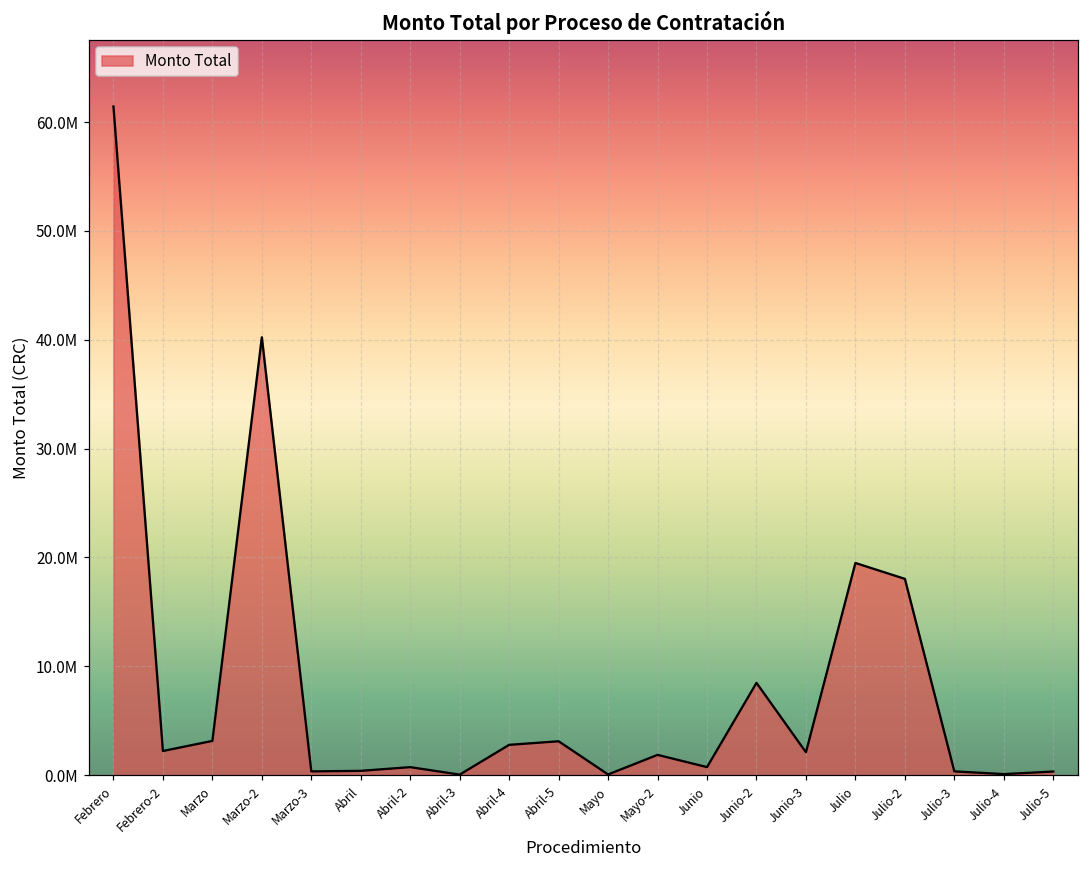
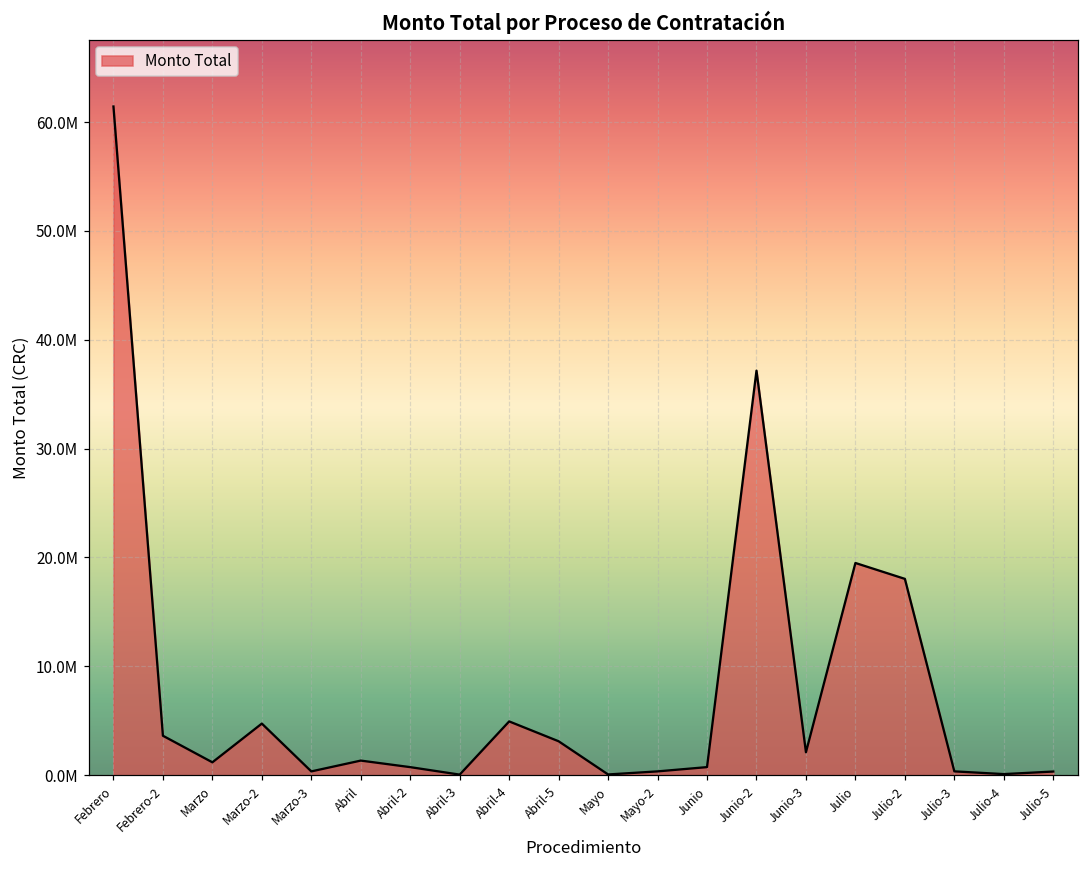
Febrero-2: 2000000 -> 4000000
Marzo: 3000000 -> 1000000
Marzo-2: 40000000 -> 5000000
Abril: 0 -> 1000000
Abril-4: 3000000 -> 5000000
Mayo-2: 2000000 -> 0
Junio-2: 8000000 -> 37000000
